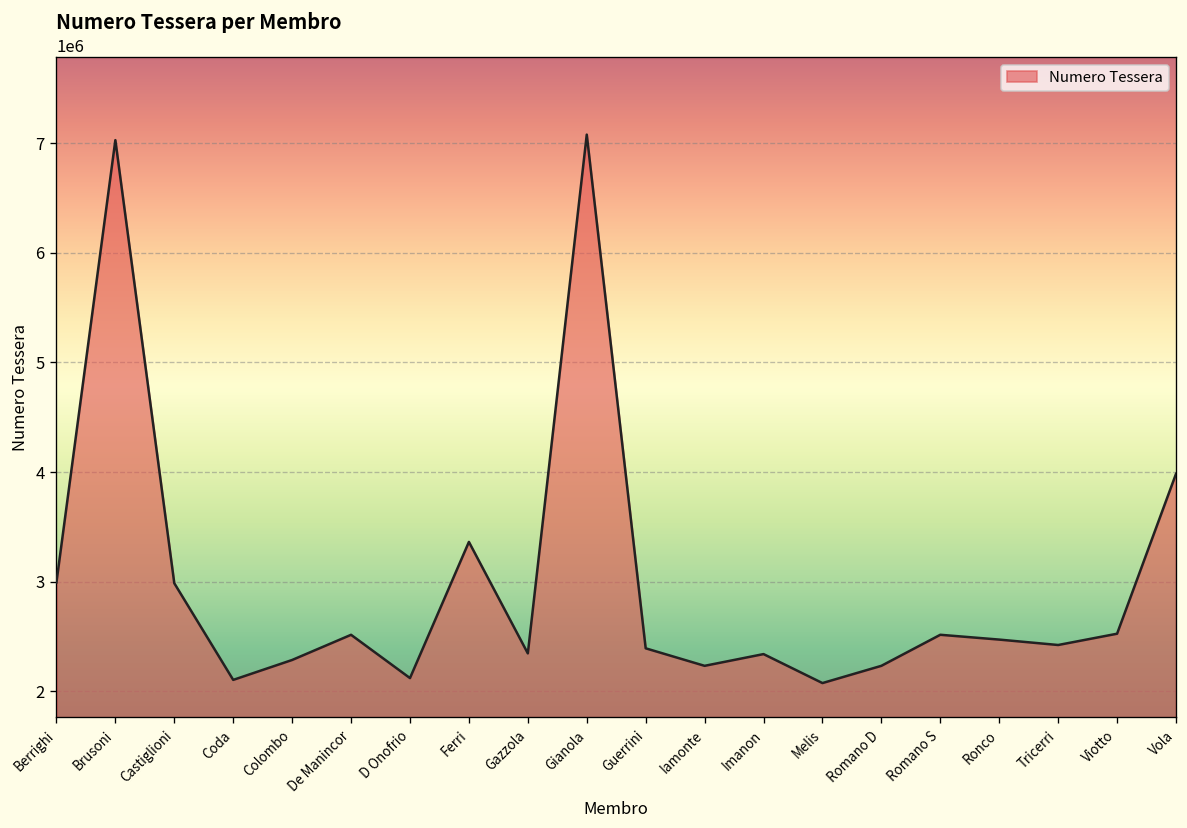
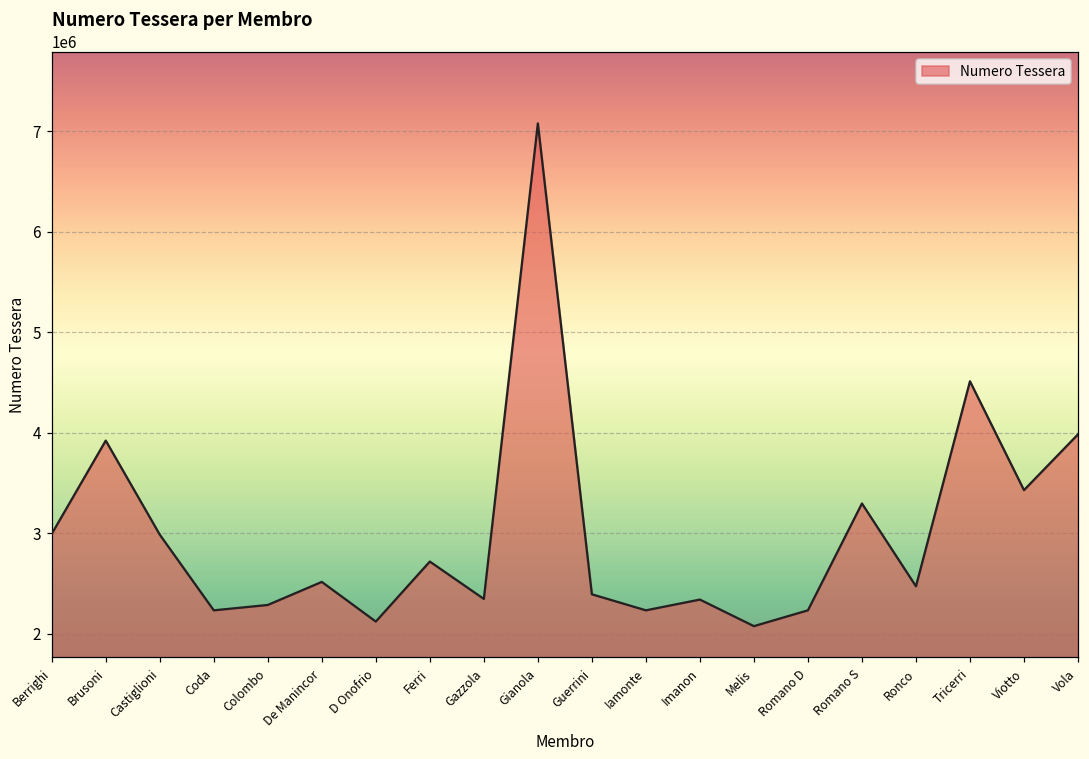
Brusoni: 7000000 -> 3900000
Coda: 2100000 -> 2200000
Ferri: 3400000 -> 2700000
Romano S: 2500000 -> 3300000
Tricerri: 2400000 -> 4500000
Viotto: 2500000 -> 3400000
